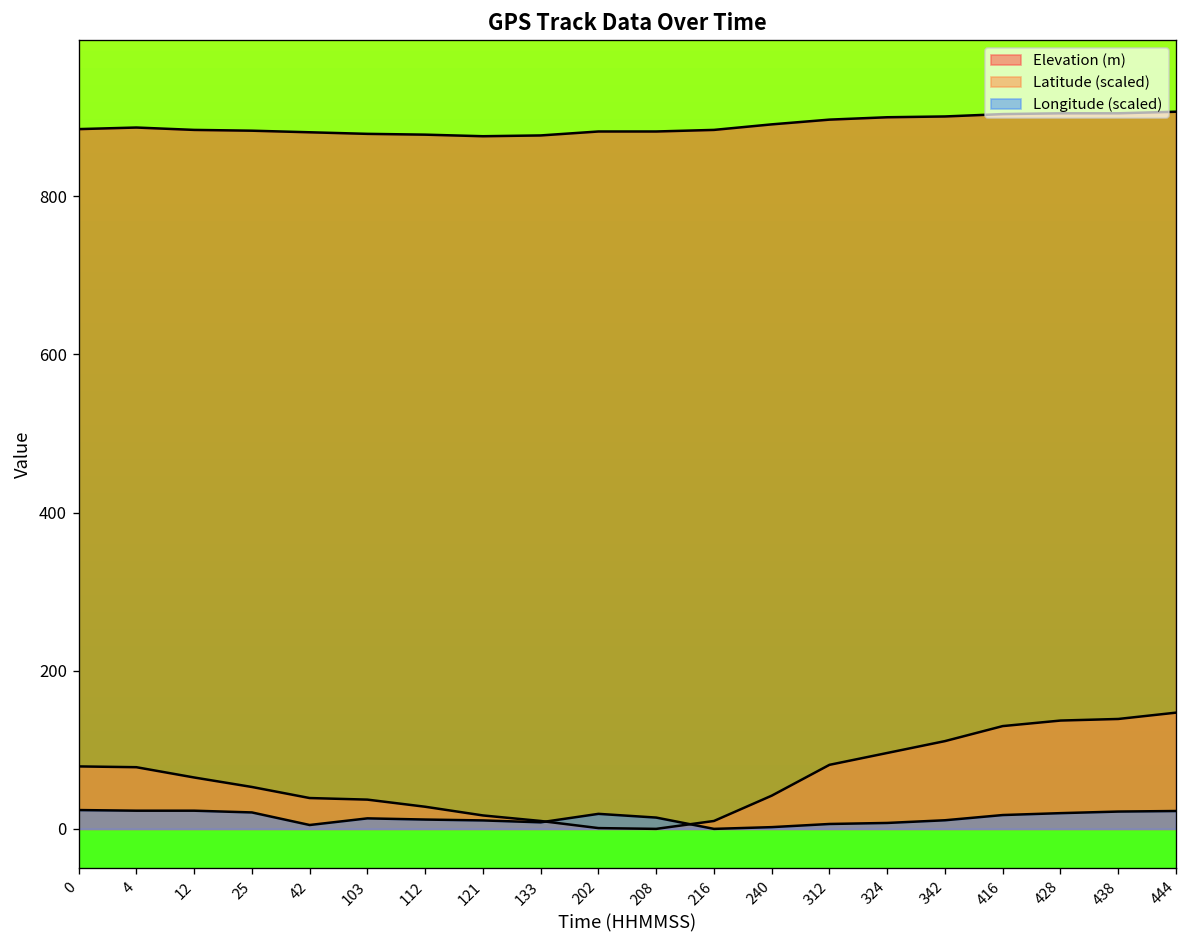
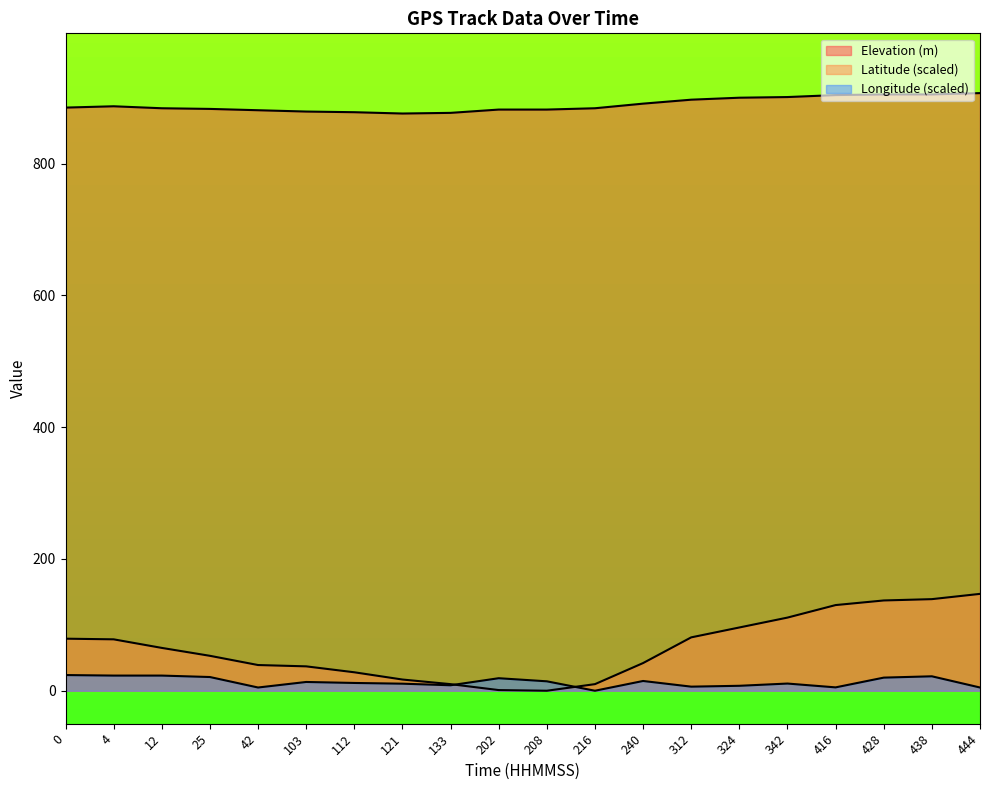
Longitude (scaled), 240: 0 -> 10
Longitude (scaled), 416: 20 -> 10
Longitude (scaled), 444: 20 -> 0
